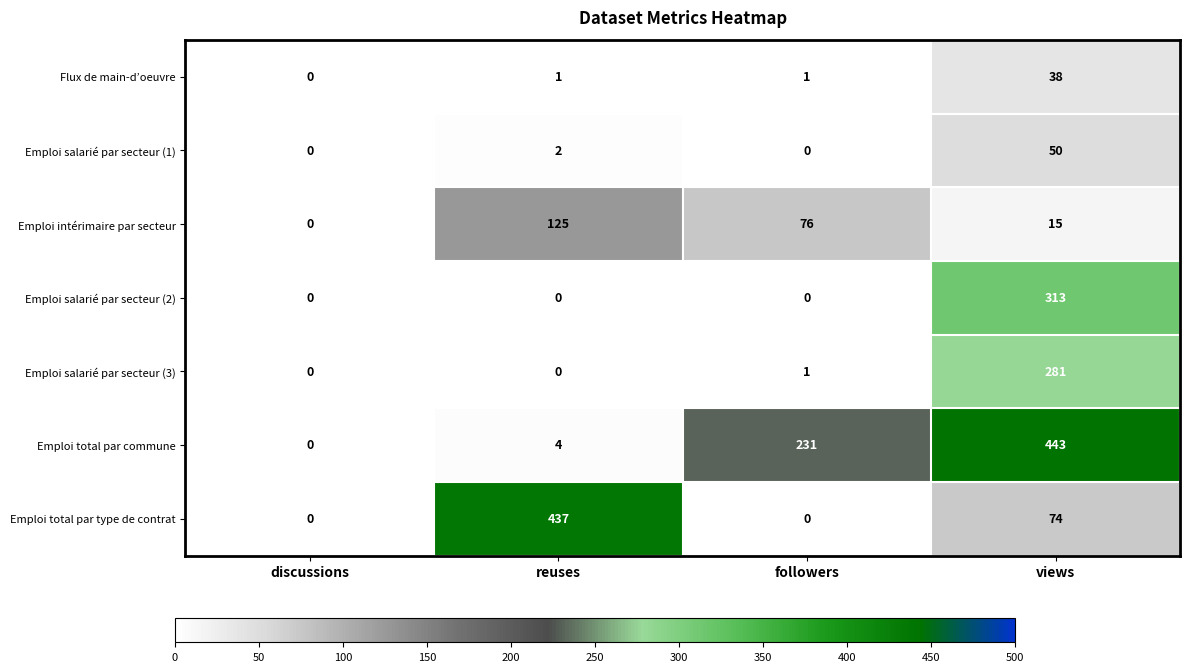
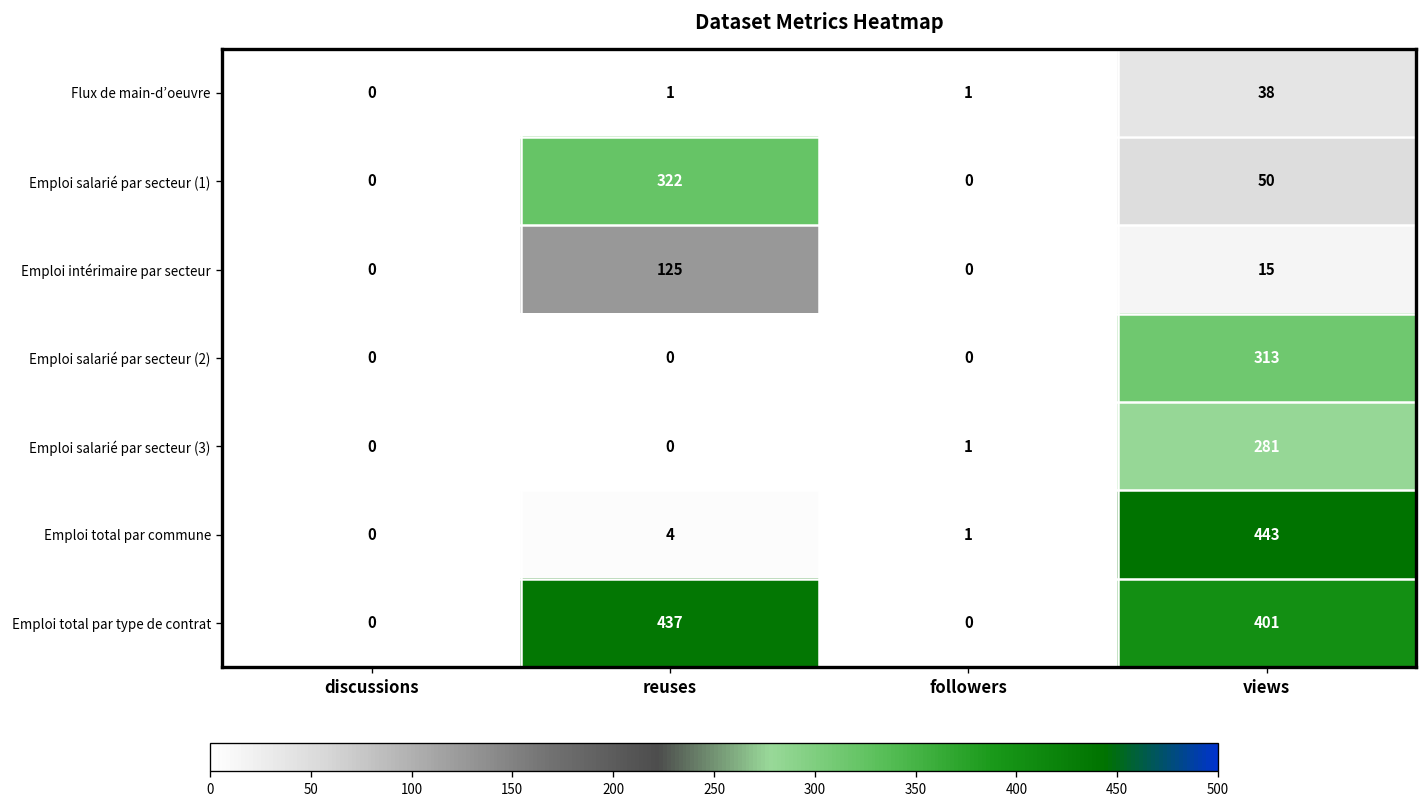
Emploi salarié par secteur (1), reuses: 2 -> 322
Emploi intérimaire par secteur, followers: 76 -> 0
Emploi total par commune, followers: 231 -> 1
Emploi total par type de contrat, views: 74 -> 401
